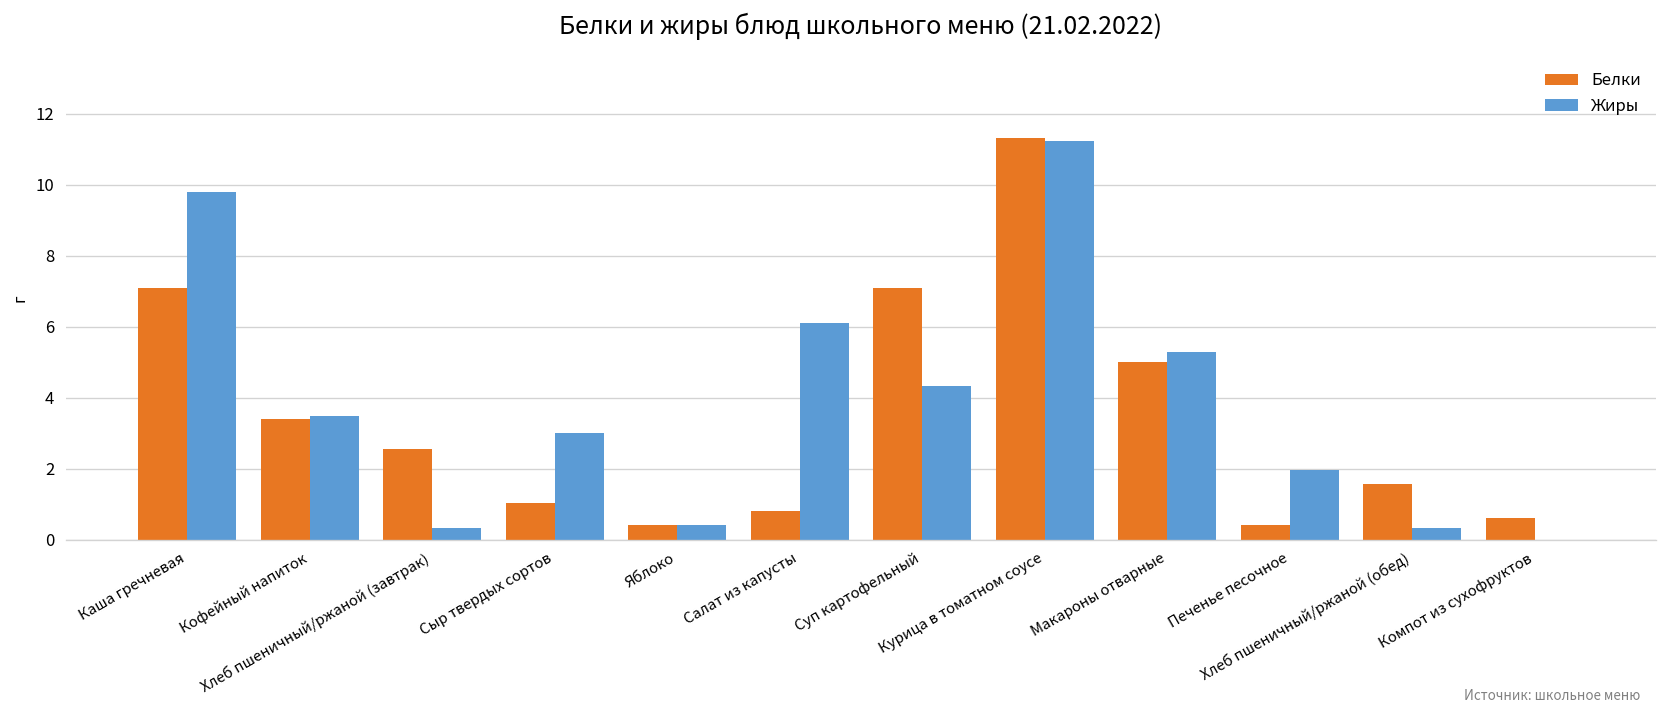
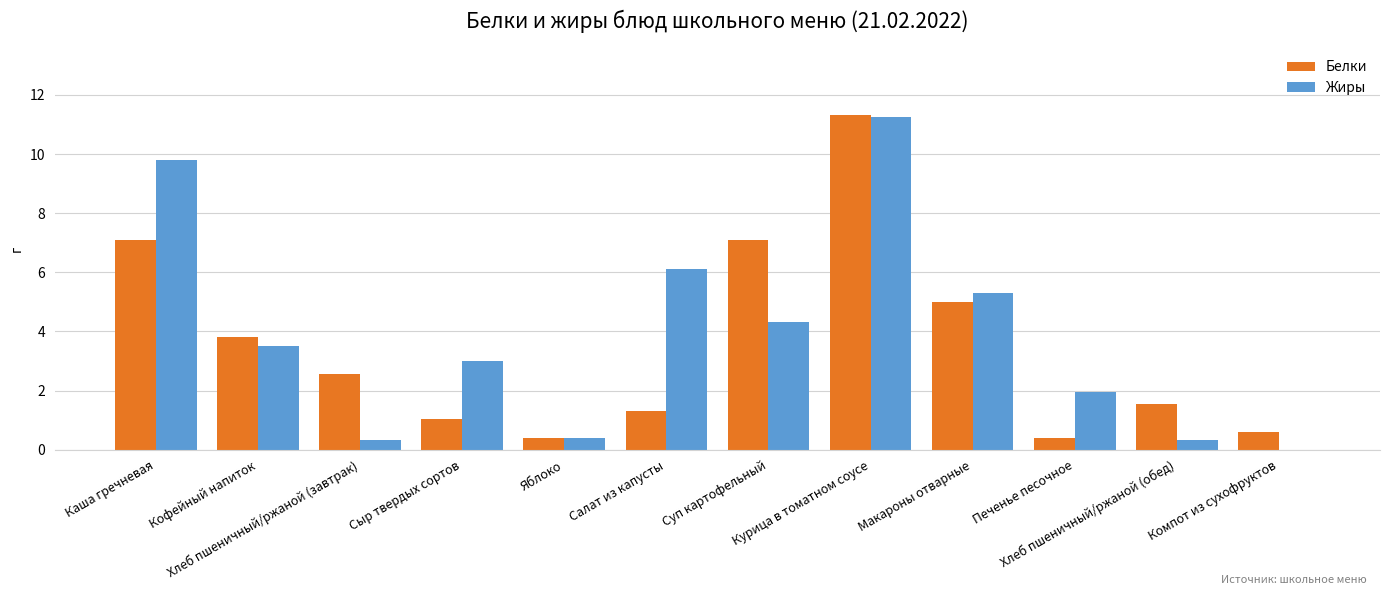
Белки, Кофейный напиток: 3.4 -> 3.8
Белки, Салат из капусты: 0.8 -> 1.3
